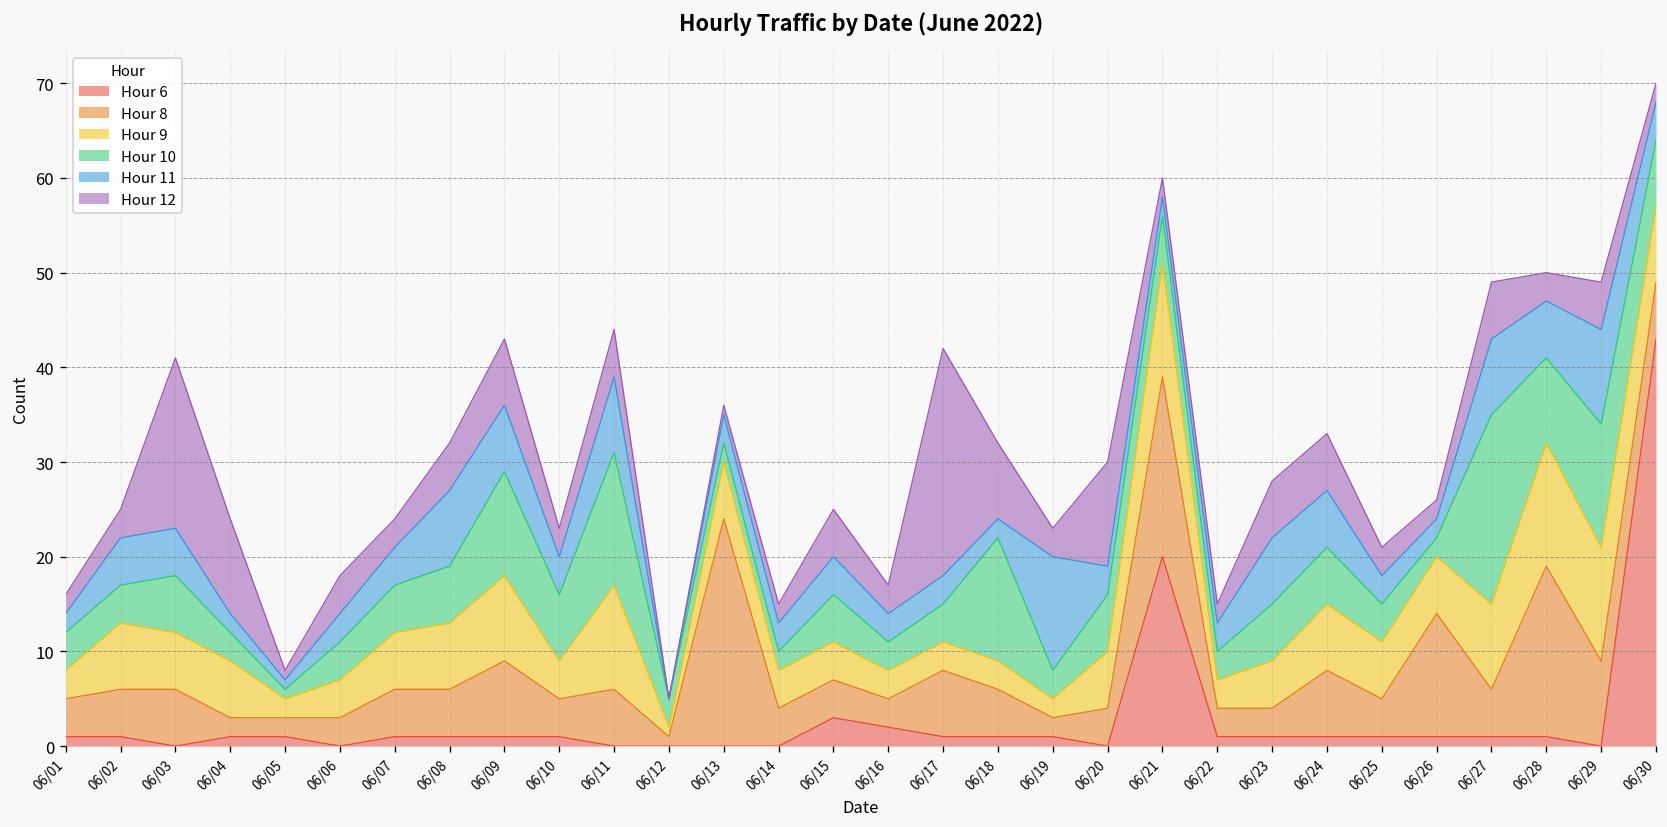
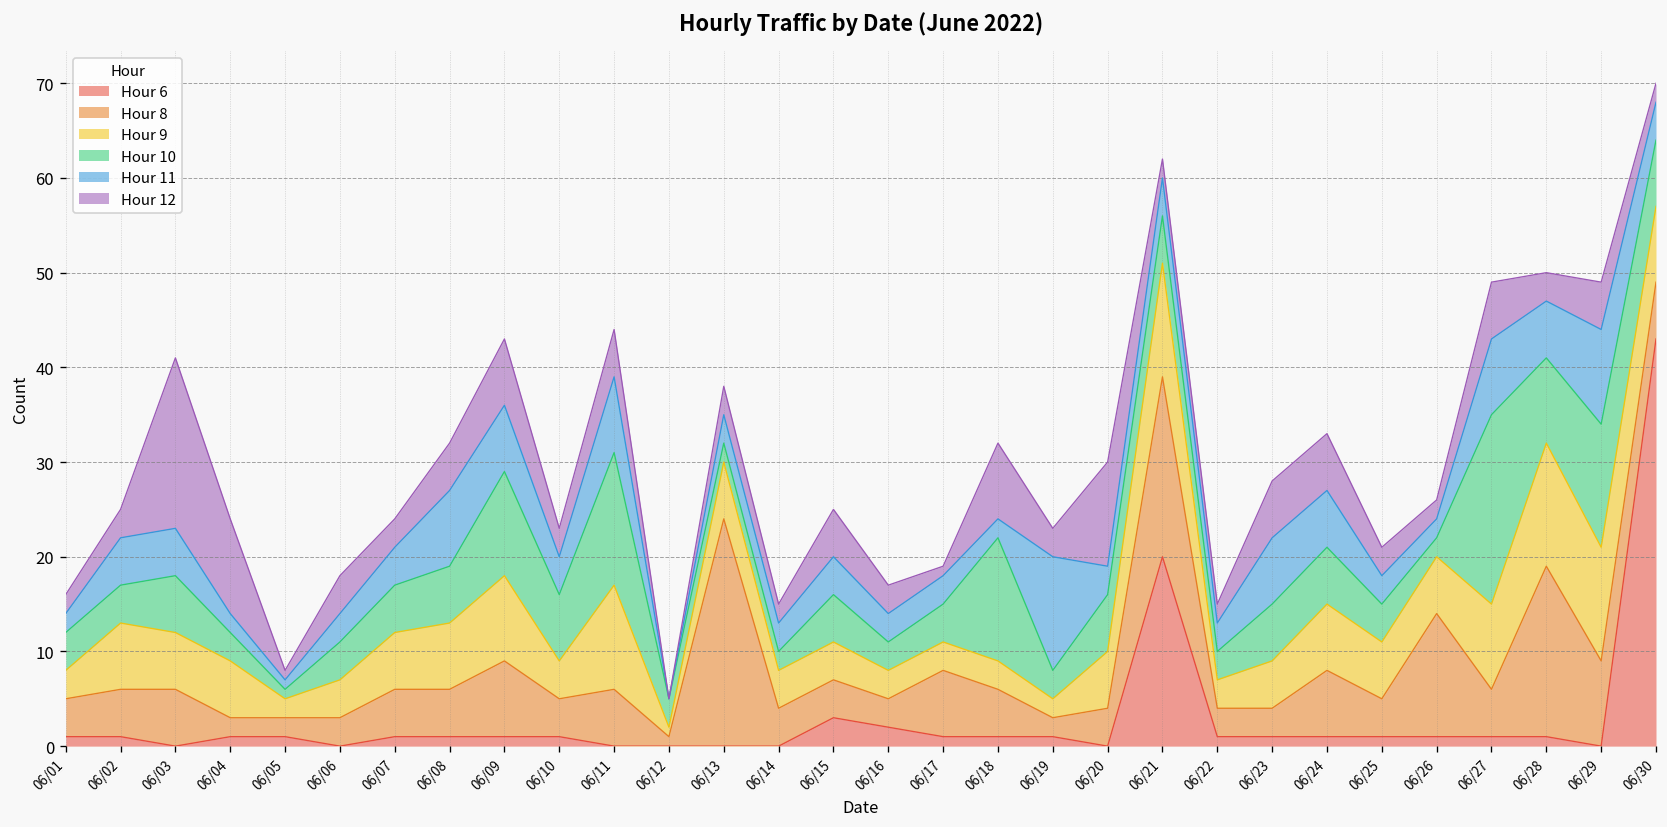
Hour 12, 06/13: 1 -> 3
Hour 12, 06/17: 24 -> 1
Hour 11, 06/21: 2 -> 4
